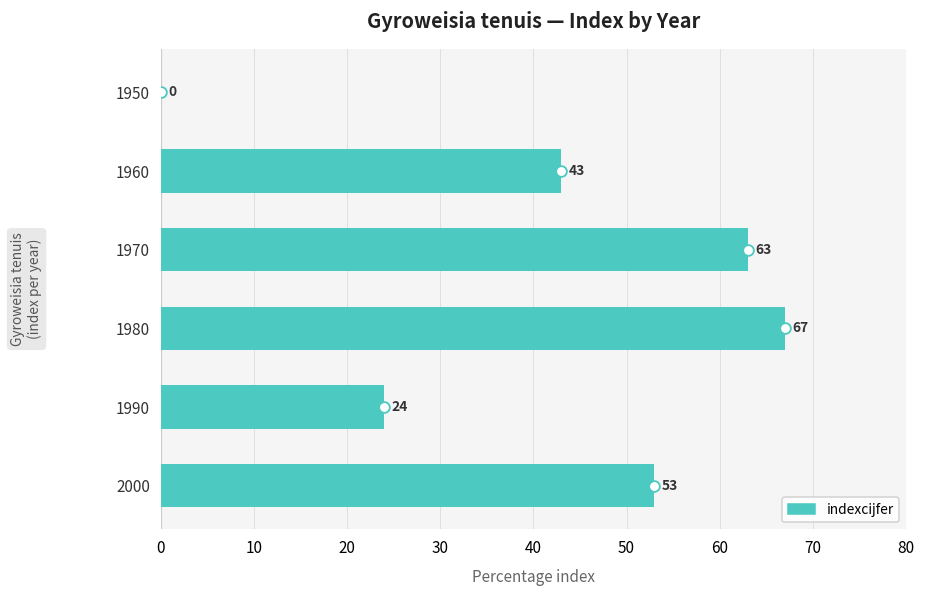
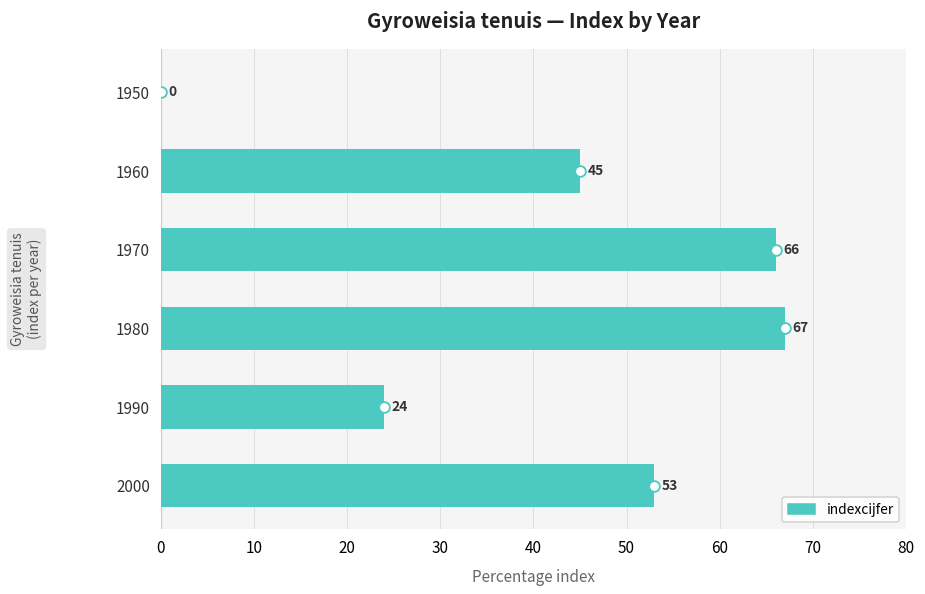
indexcijfer, 1960: 43 -> 45
indexcijfer, 1970: 63 -> 66
